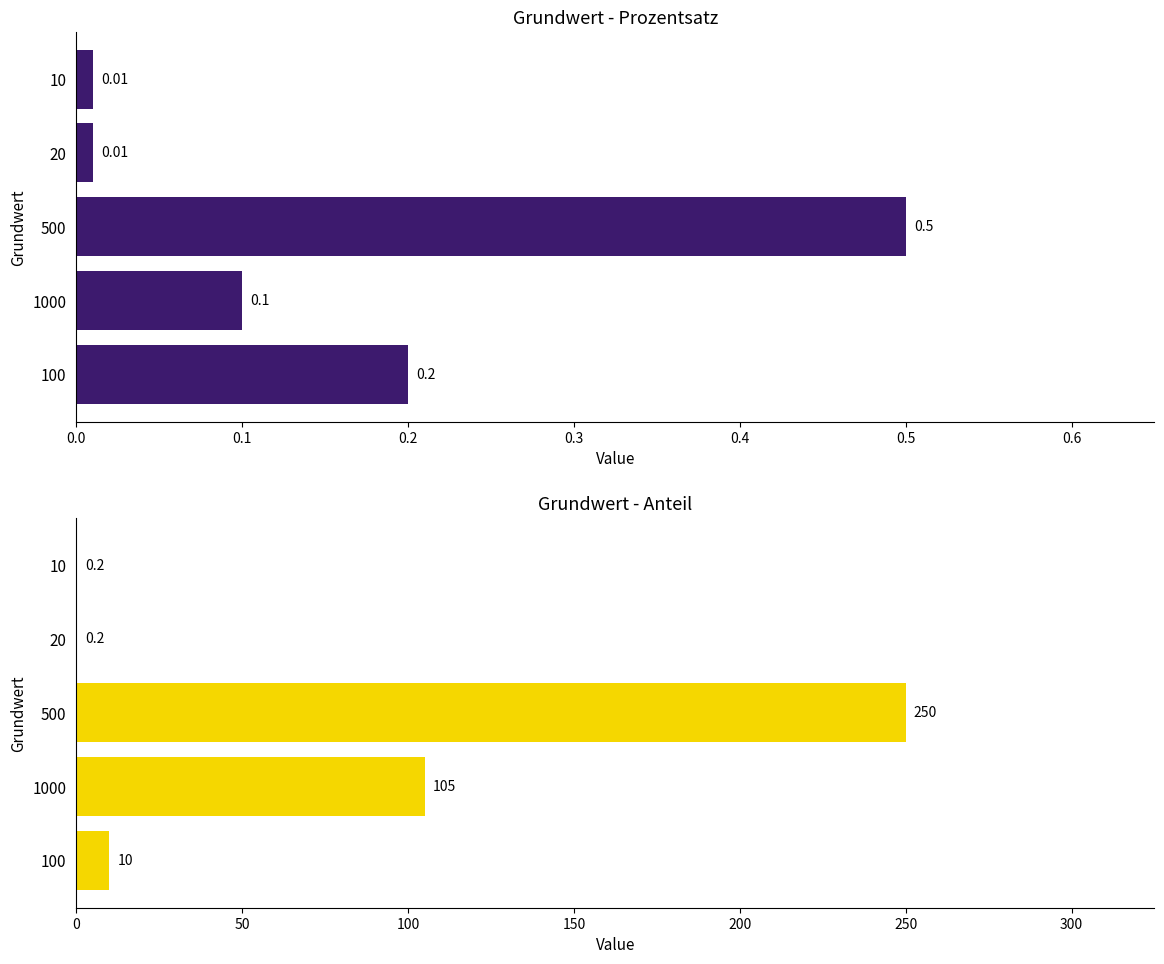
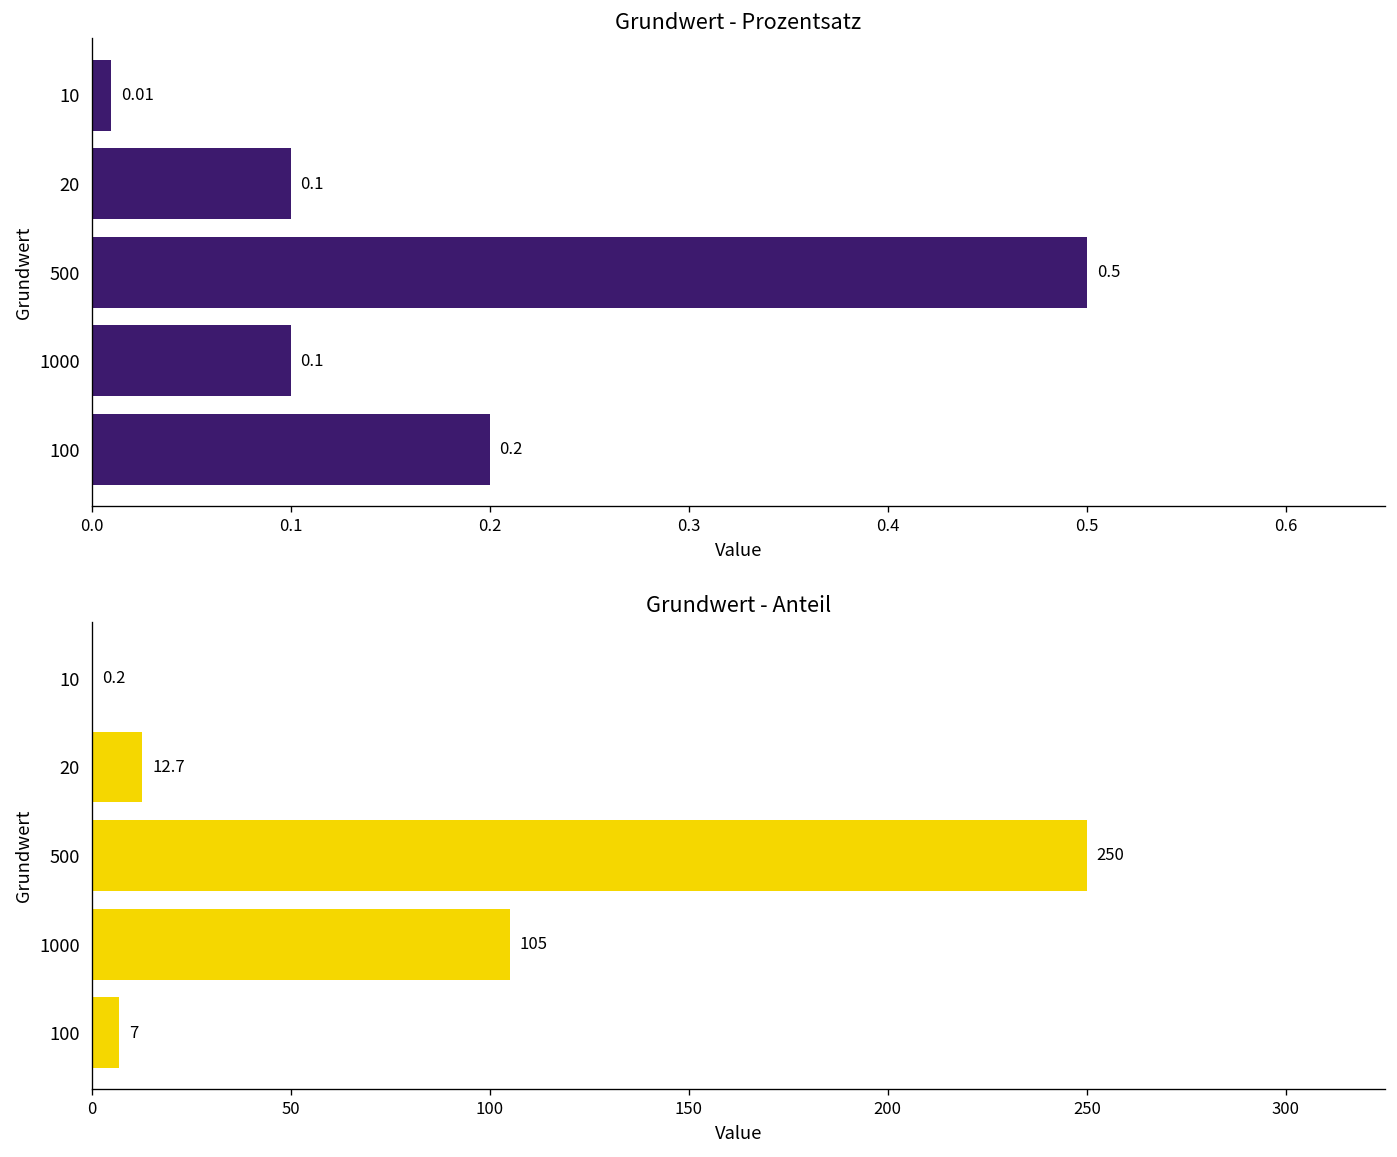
Grundwert - Prozentsatz, 20: 0.01 -> 0.1
Grundwert - Anteil, 20: 0.2 -> 12.7
Grundwert - Anteil, 100: 10 -> 7
